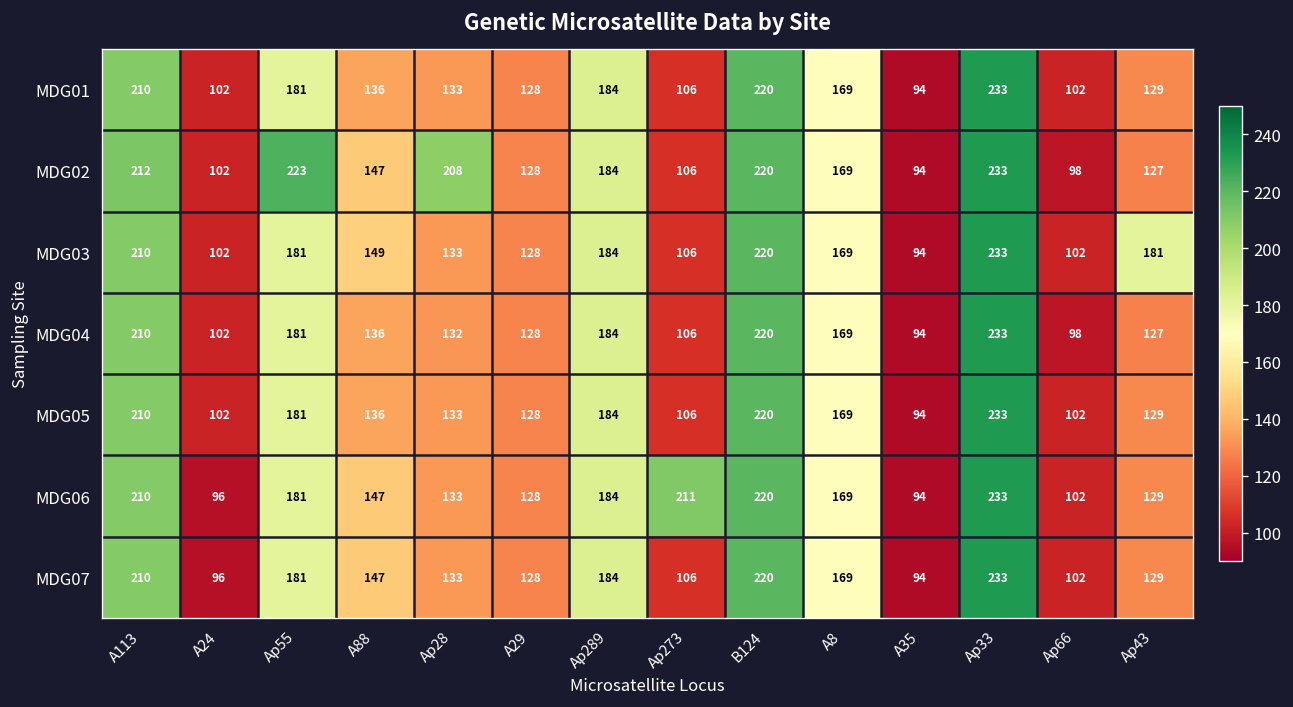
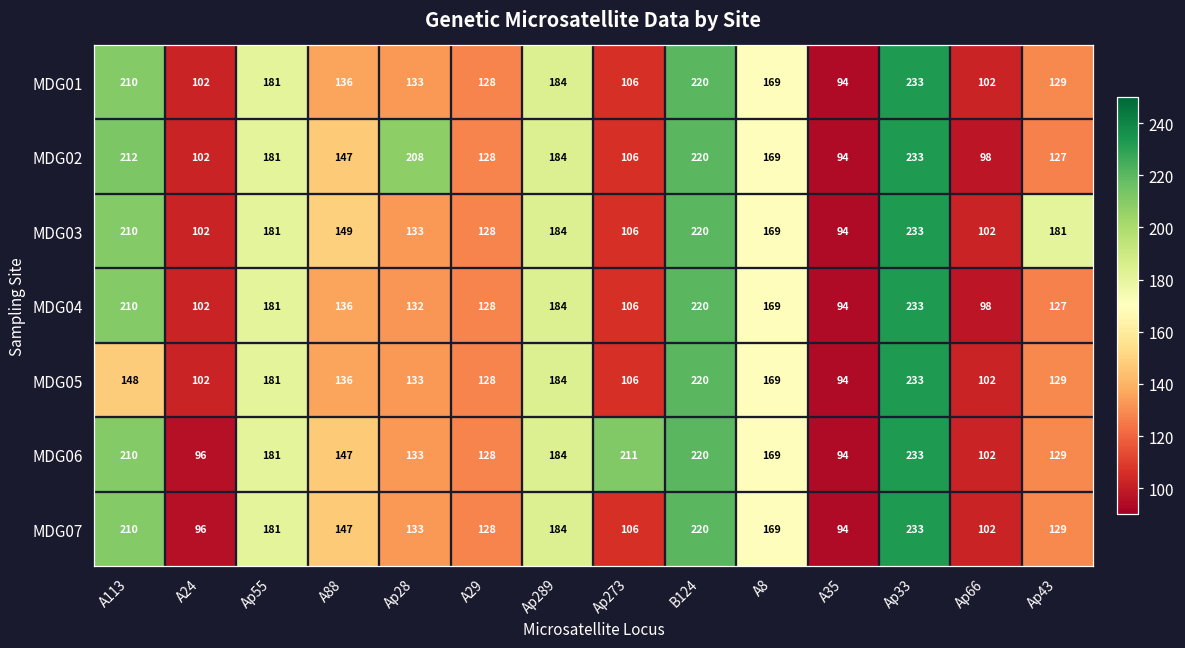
MDG02, Ap55: 223 -> 181
MDG05, A113: 210 -> 148
